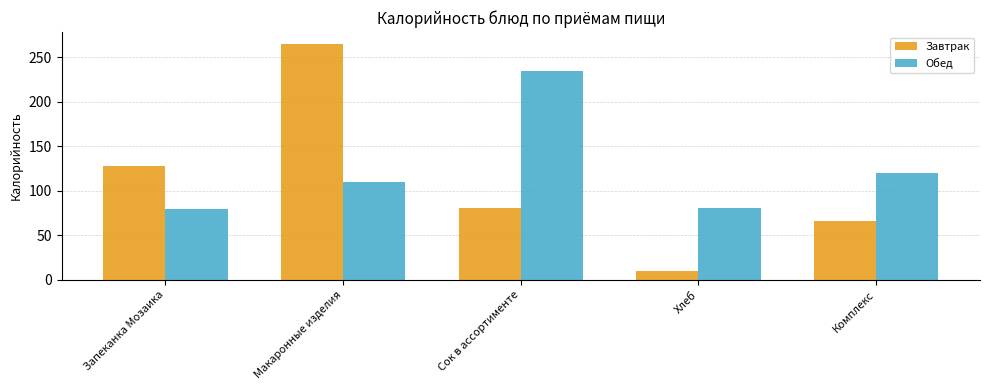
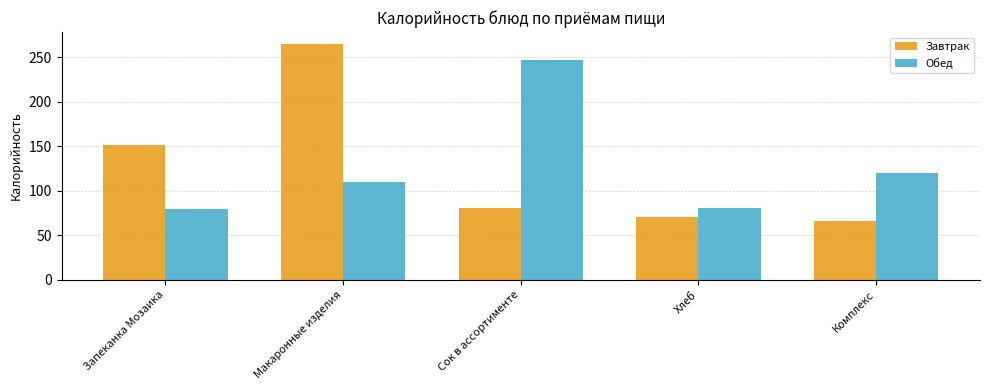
Завтрак, Запеканка Мозаика: 130 -> 150
Обед, Сок в ассортименте: 240 -> 250
Завтрак, Хлеб: 10 -> 70
